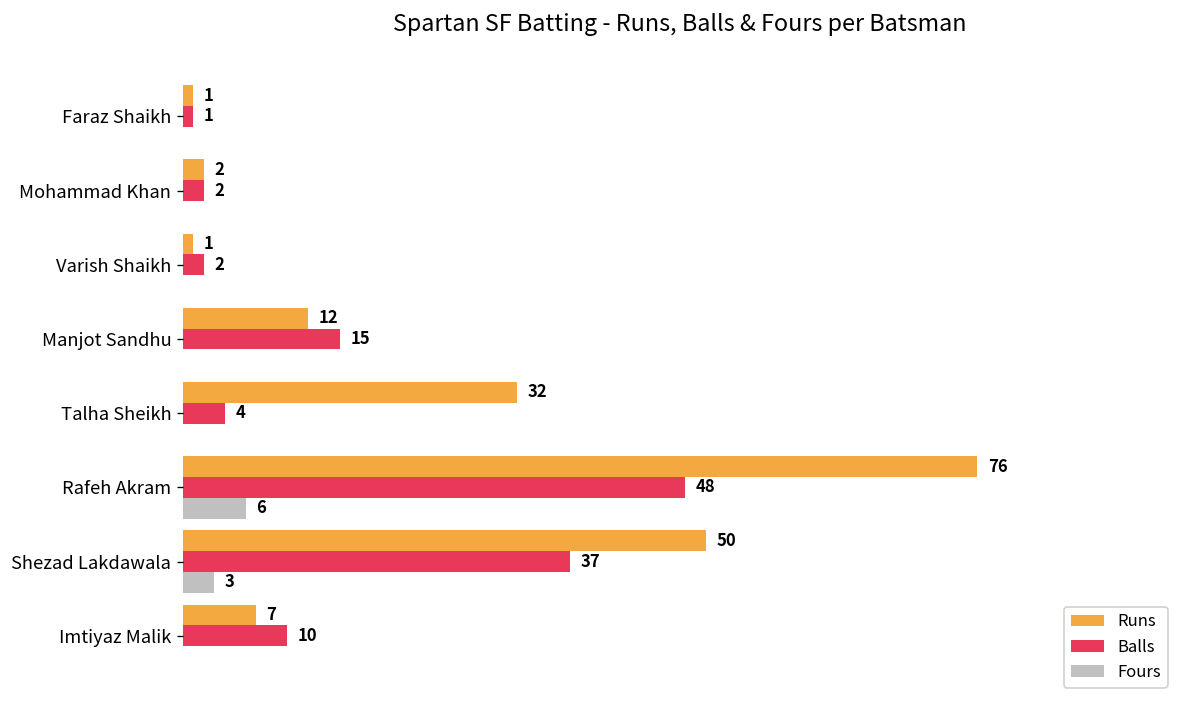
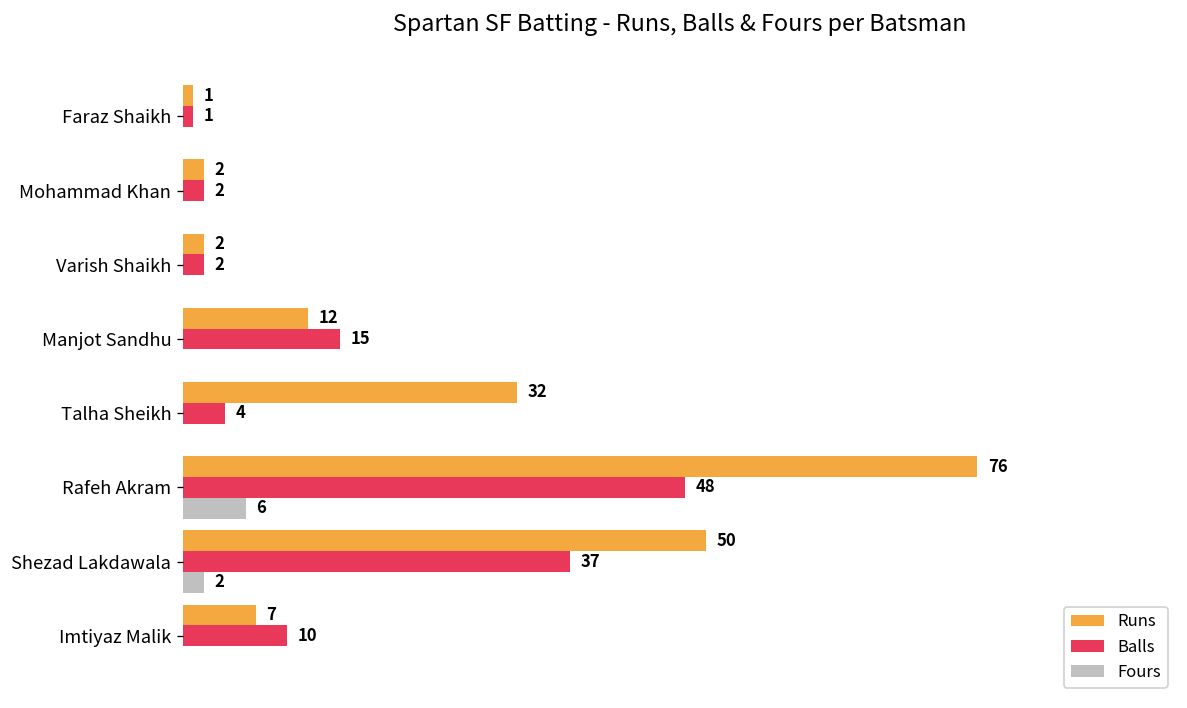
Runs, Varish Shaikh: 1 -> 2
Fours, Shezad Lakdawala: 3 -> 2
